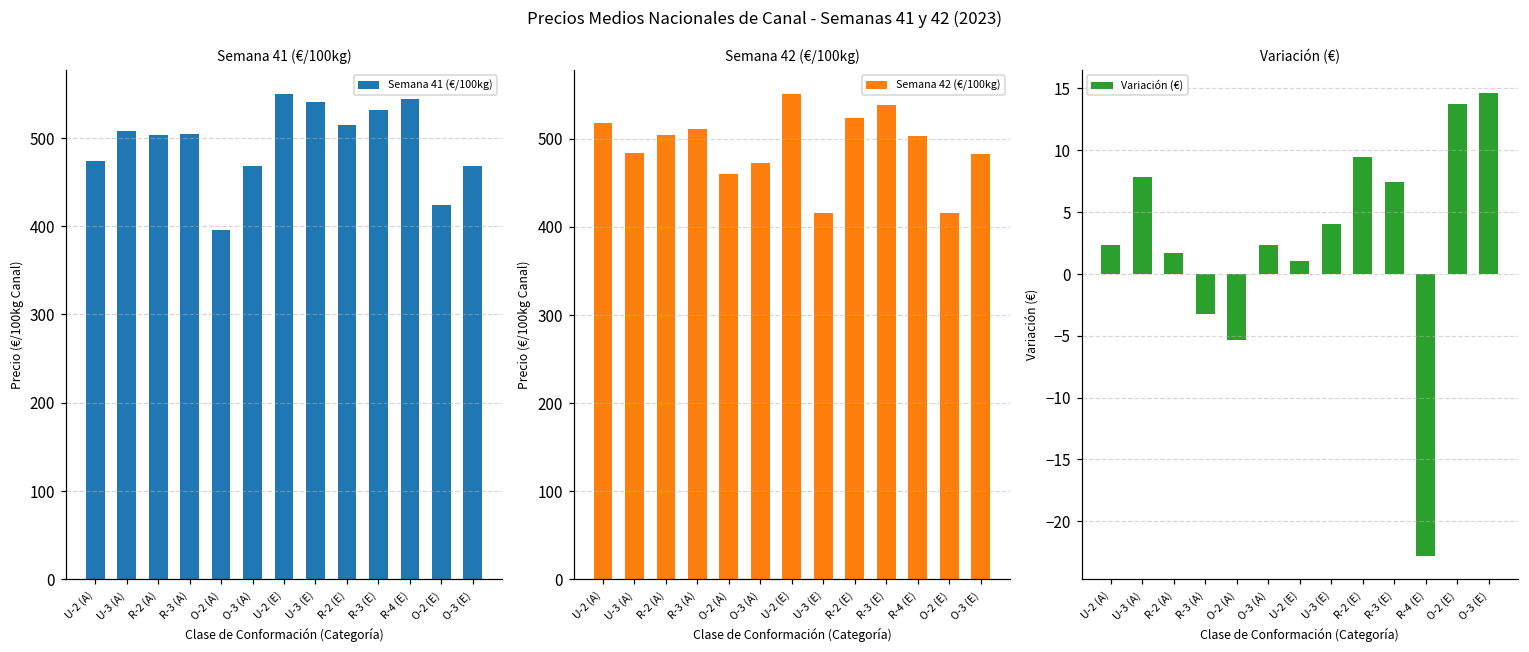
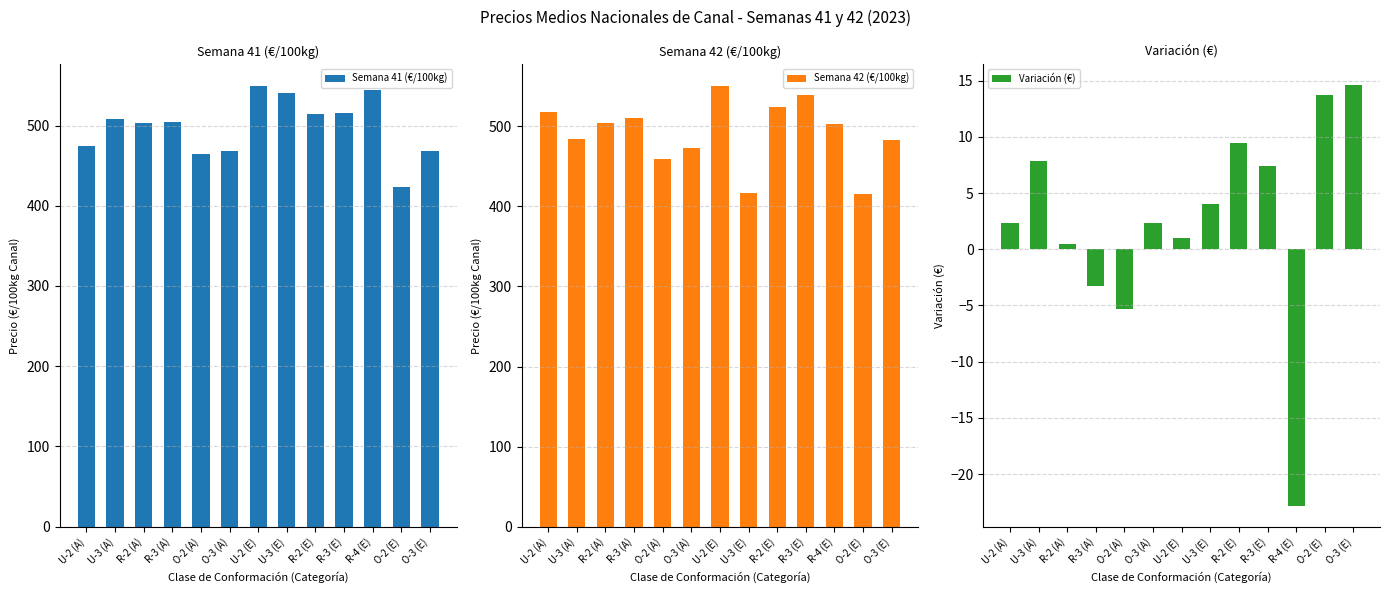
Semana 41 (€/100kg), O-2 (A): 390 -> 460
Semana 41 (€/100kg), R-3 (E): 530 -> 520
Variación (€), R-2 (A): 1.7 -> 0.5
